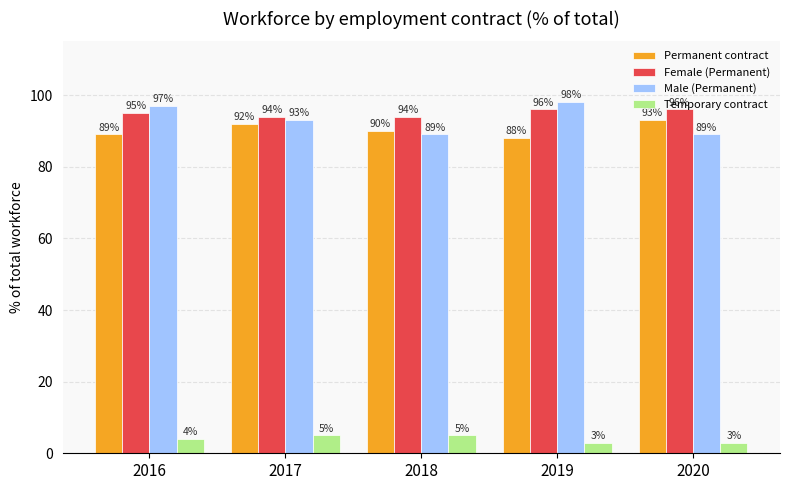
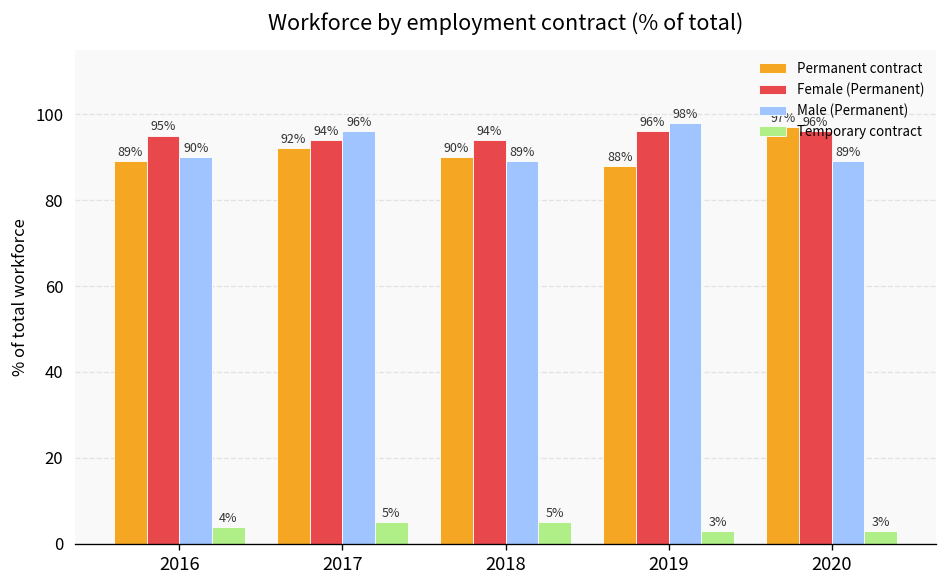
Male (Permanent), 2016: 97% -> 90%
Male (Permanent), 2017: 93% -> 96%
Permanent contract, 2020: 93% -> 97%
